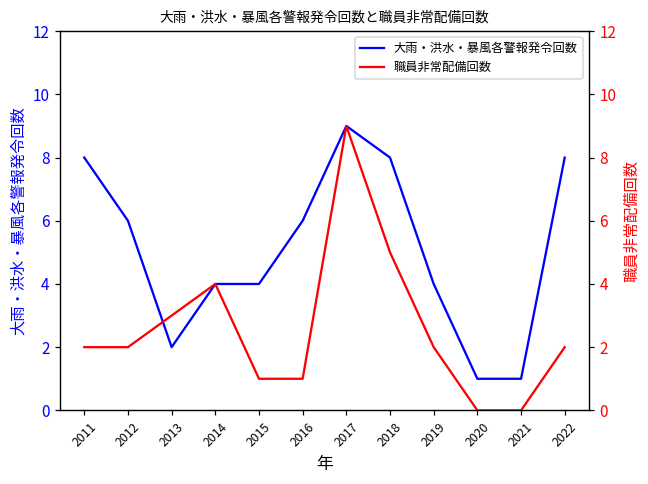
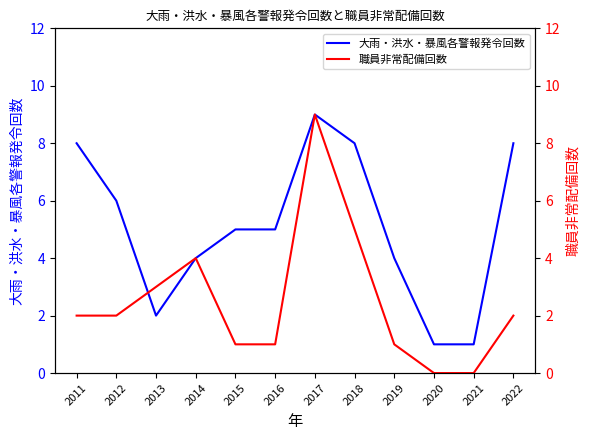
大雨・洪水・暴風各警報発令回数, 2015: 4 -> 5
大雨・洪水・暴風各警報発令回数, 2016: 6 -> 5
職員非常配備回数, 2019: 2 -> 1
